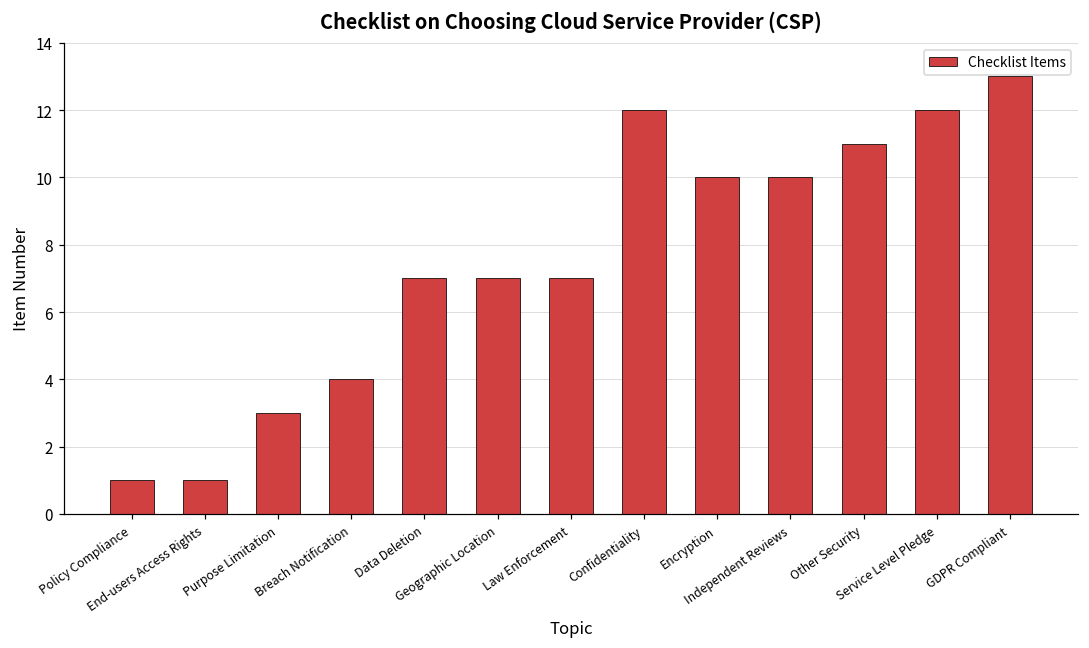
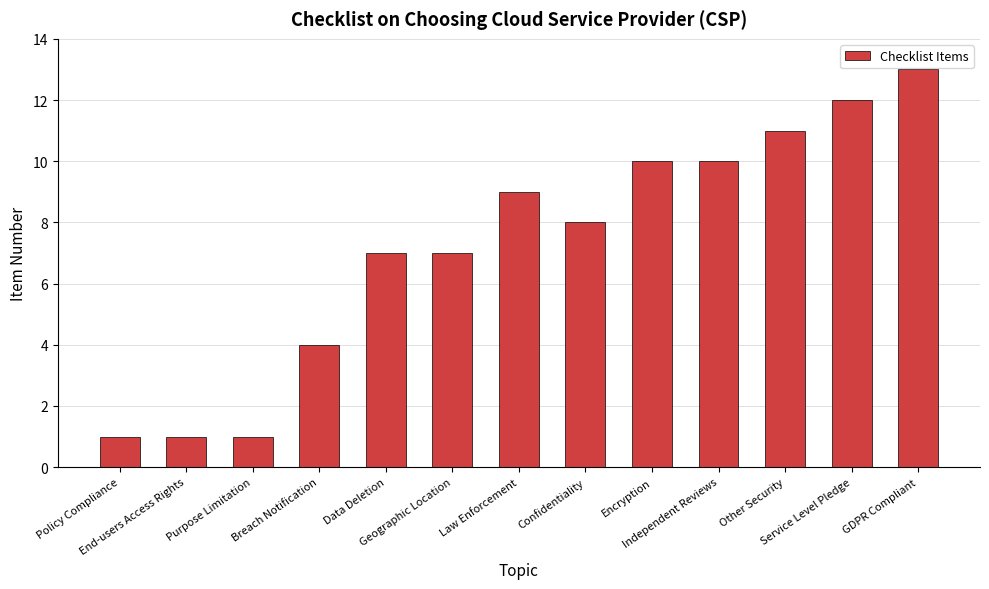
Purpose Limitation: 3 -> 1
Law Enforcement: 7 -> 9
Confidentiality: 12 -> 8
